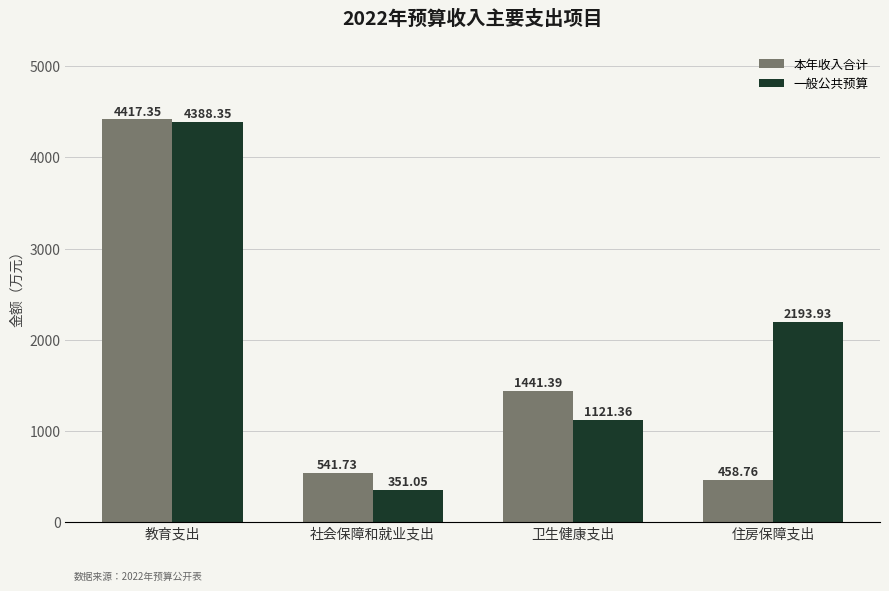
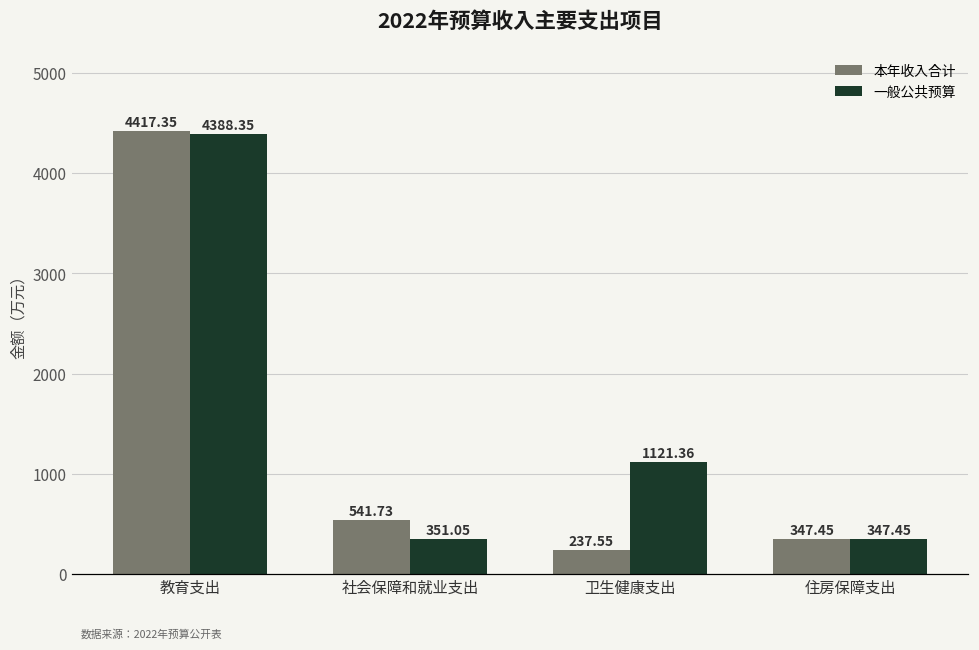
本年收入合计, 卫生健康支出: 1441.39 -> 237.55
本年收入合计, 住房保障支出: 458.76 -> 347.45
一般公共预算, 住房保障支出: 2193.93 -> 347.45
